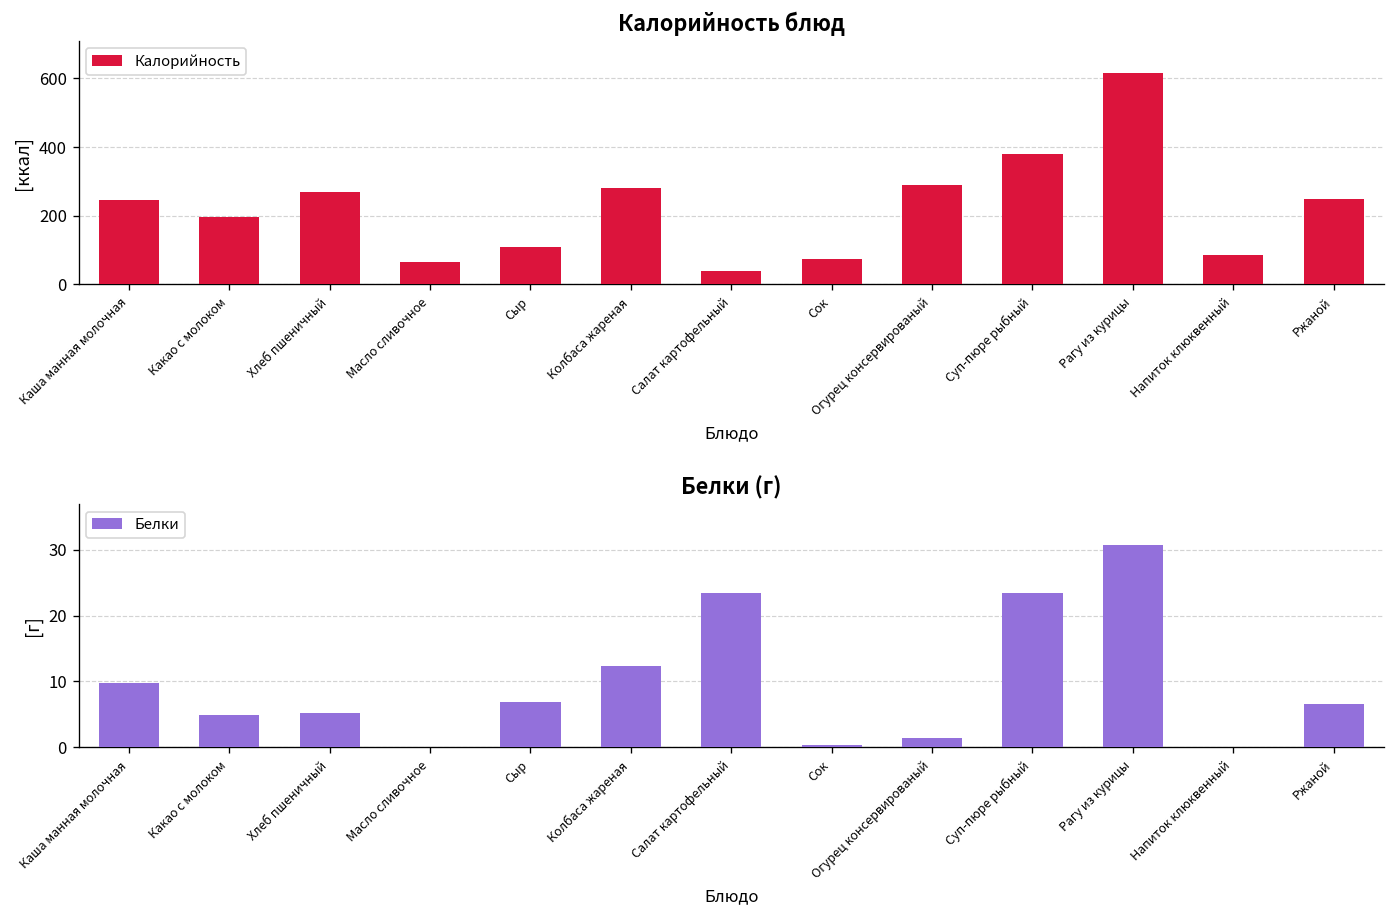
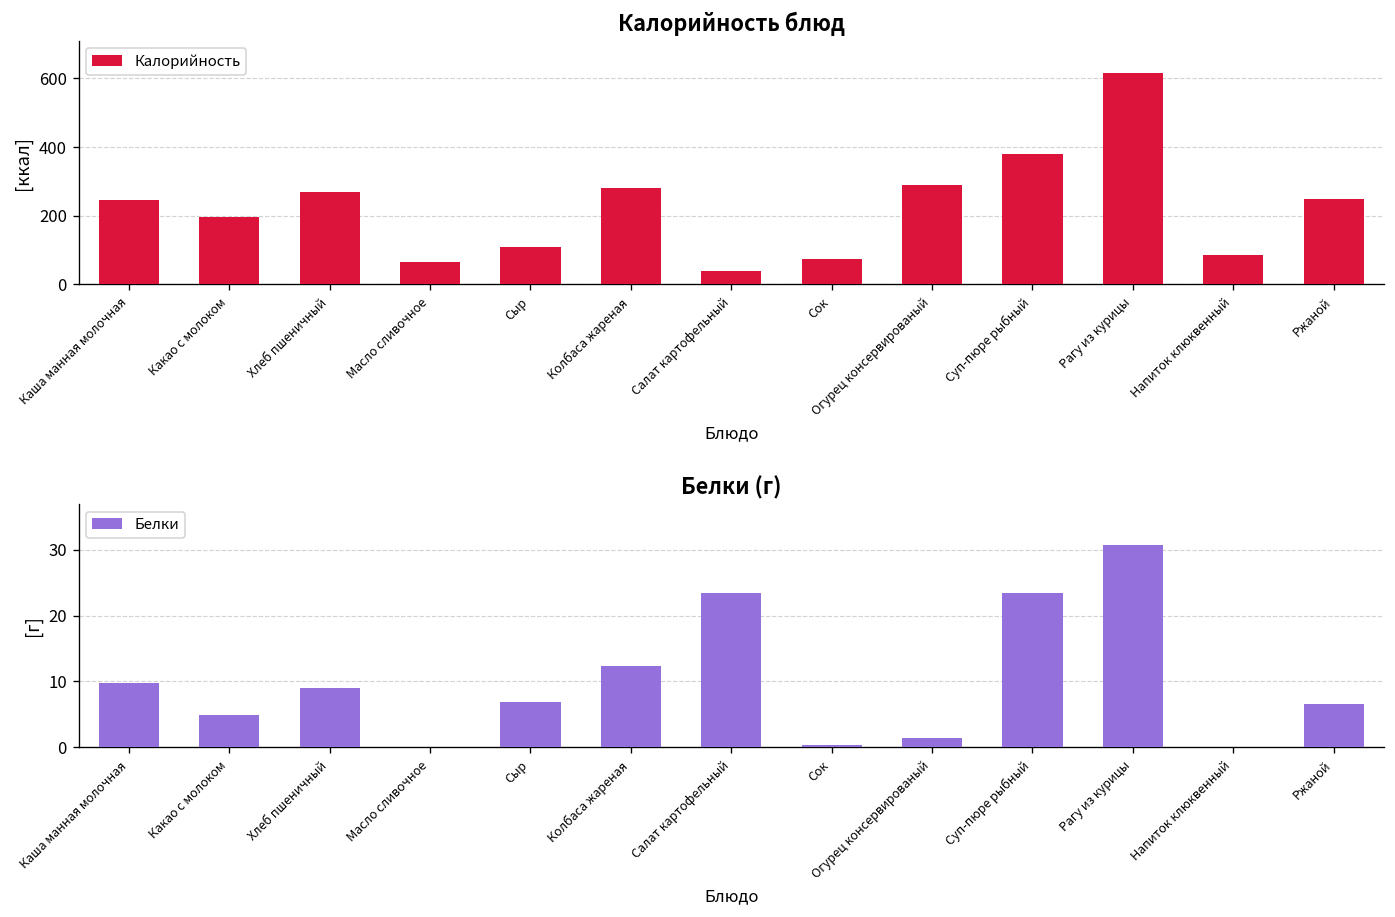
Белки (г), Хлеб пшеничный: 5 -> 9
